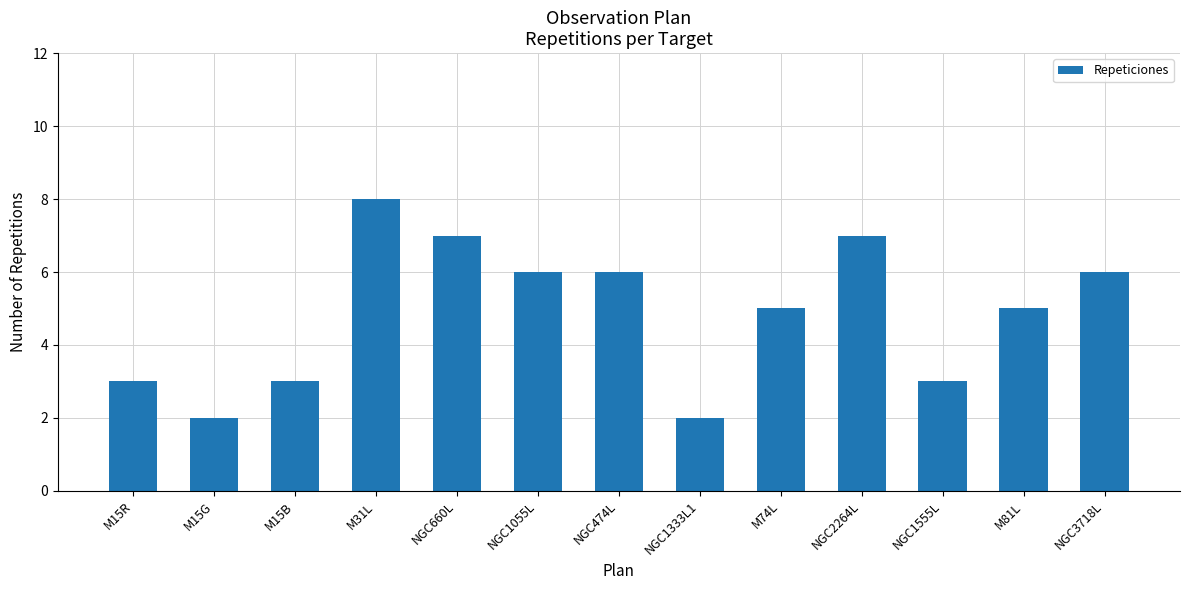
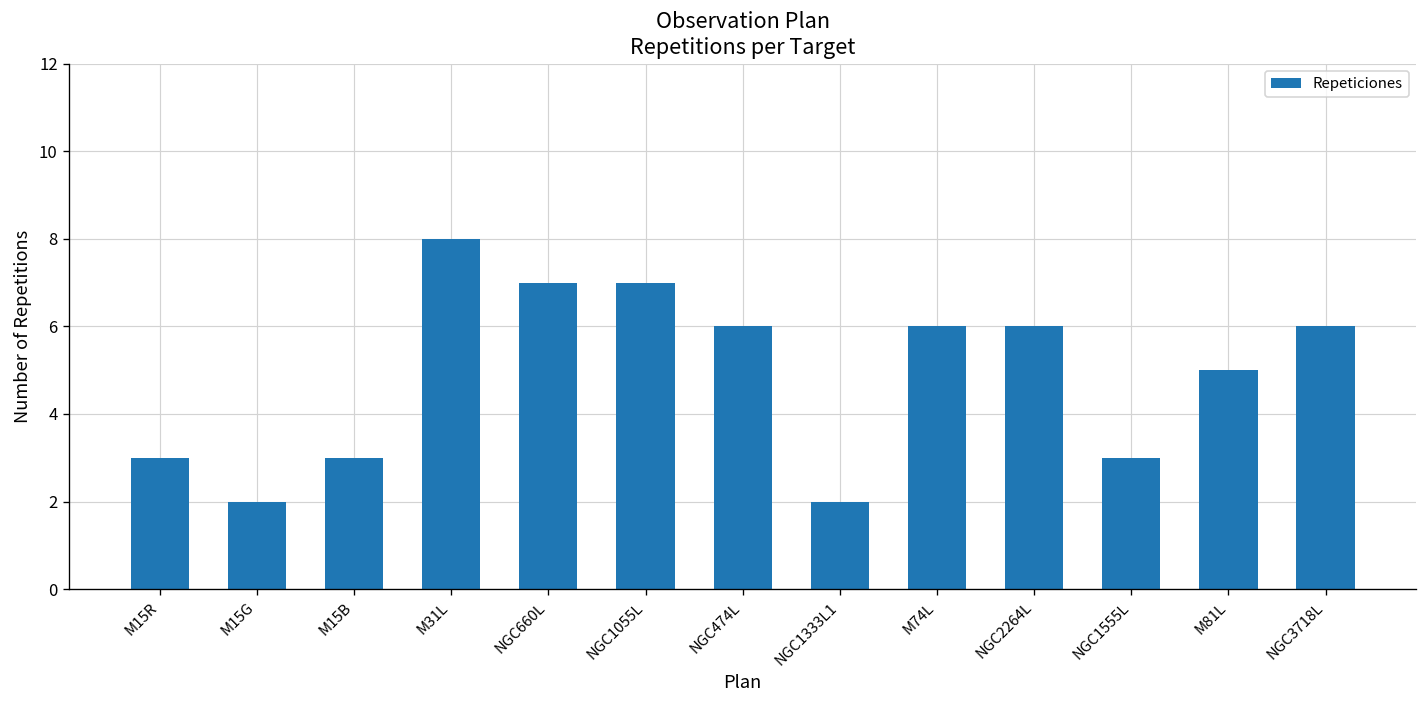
NGC1055L: 6 -> 7
M74L: 5 -> 6
NGC2264L: 7 -> 6
